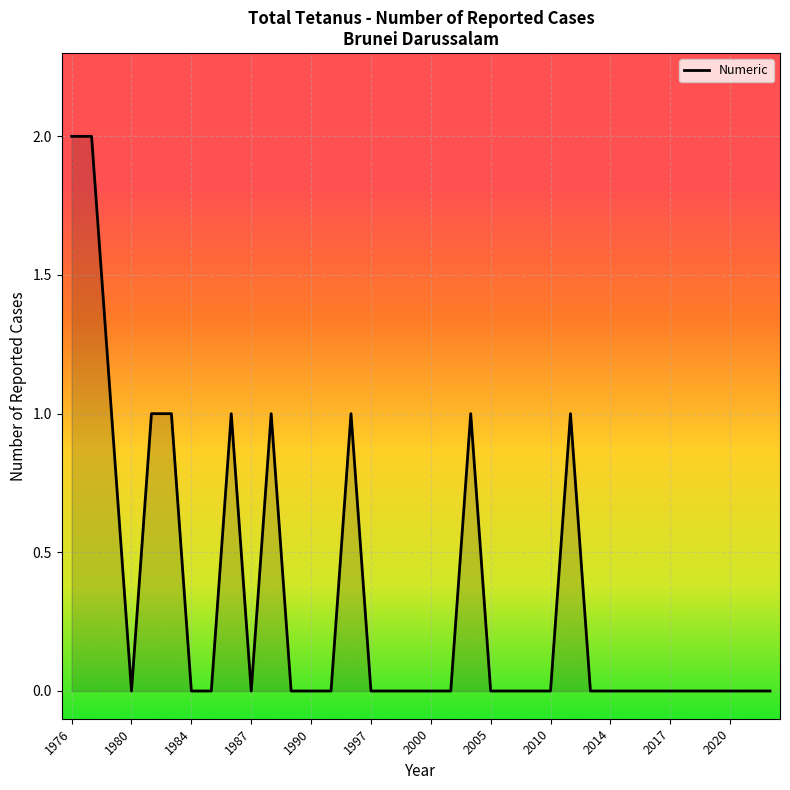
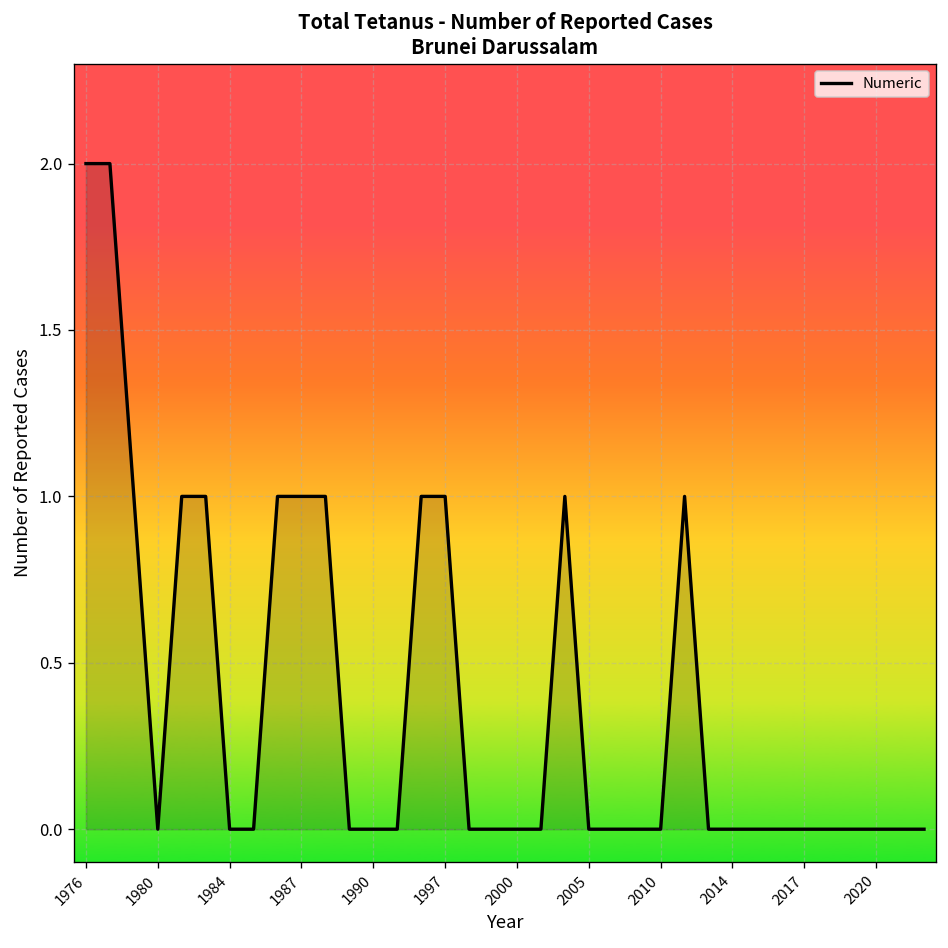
1987: 0 -> 1
1997: 0 -> 1
